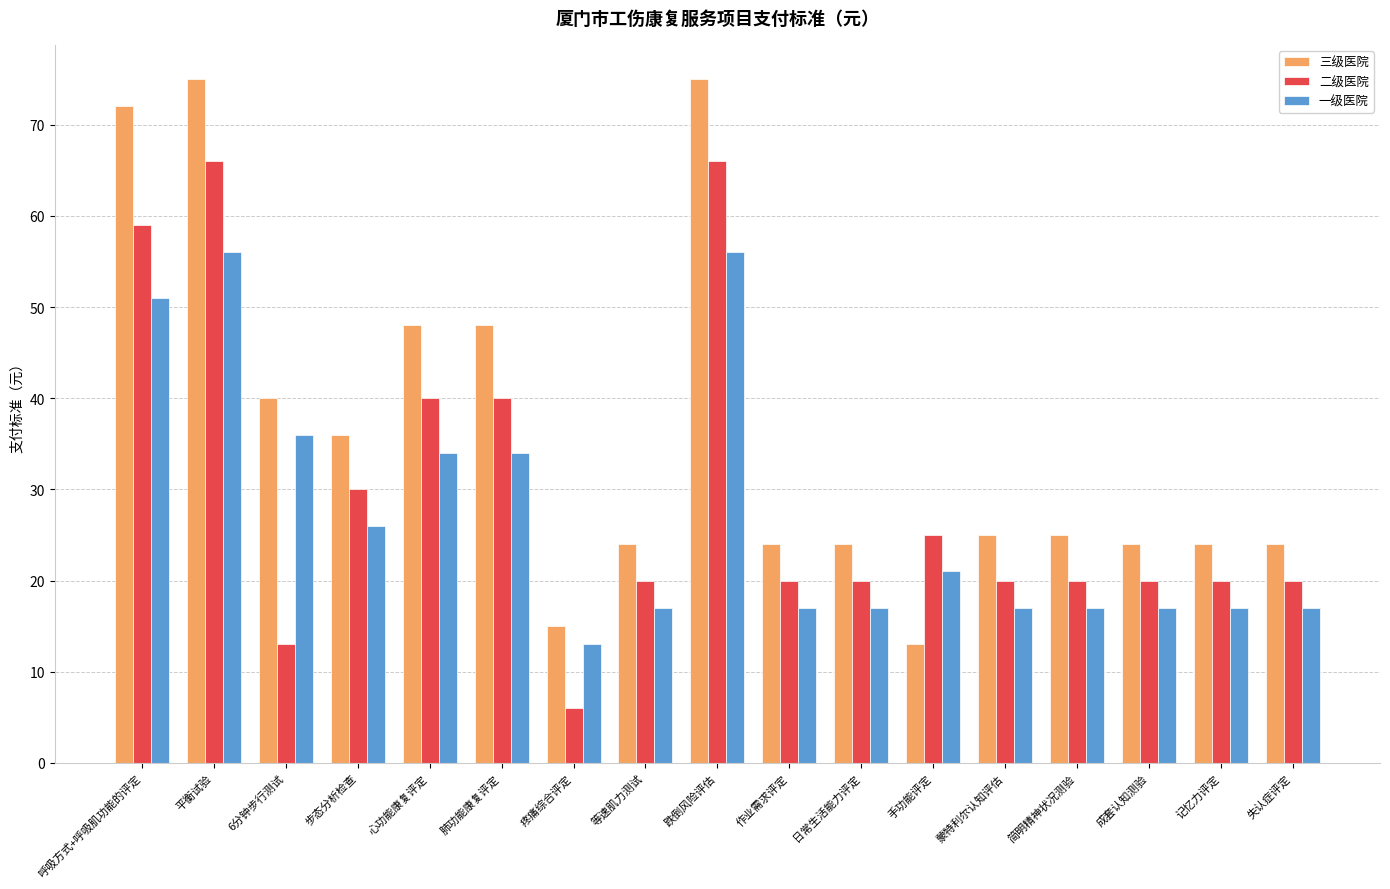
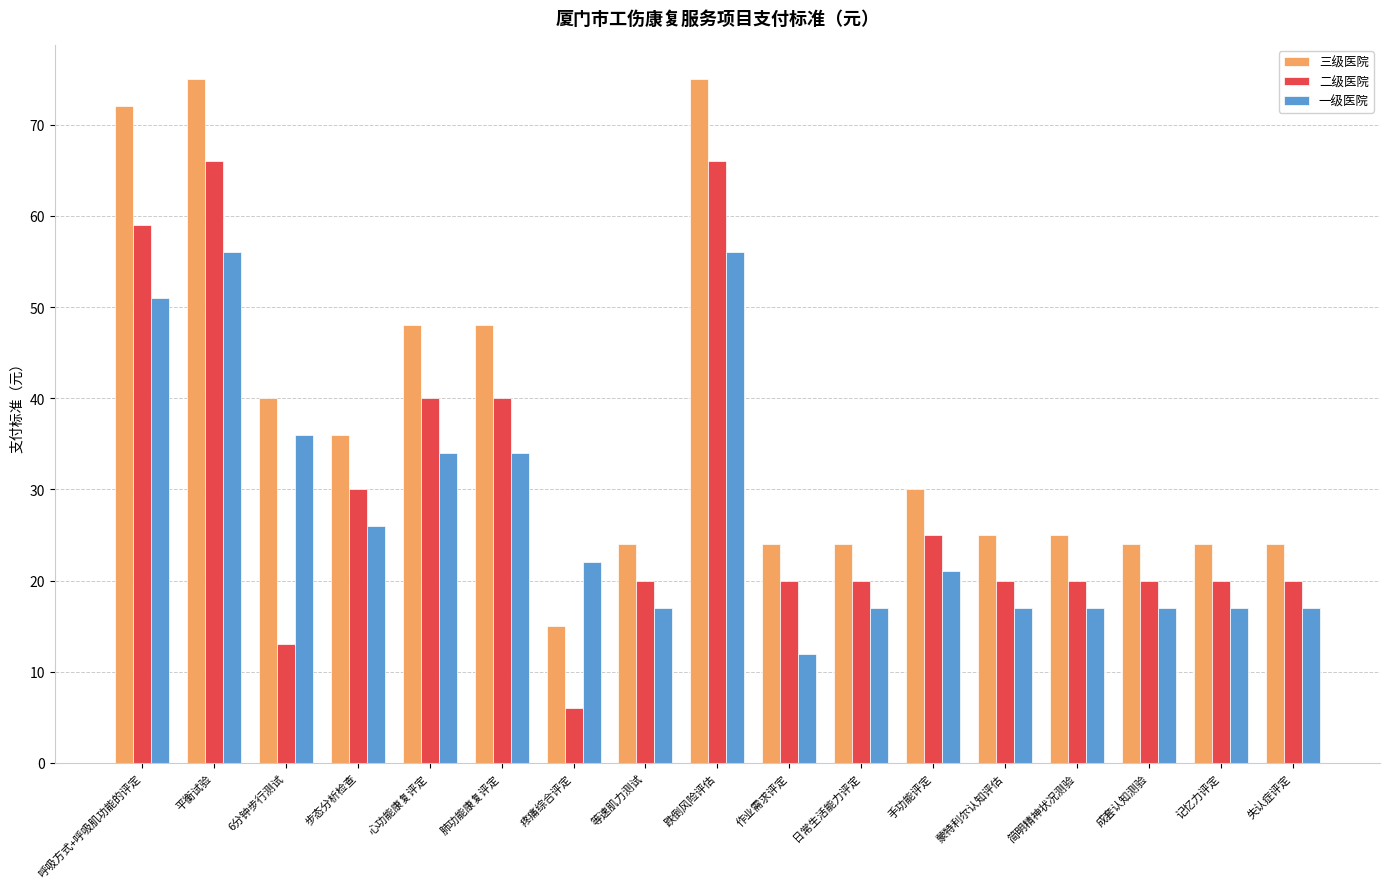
一级医院, 疼痛综合评定: 13 -> 22
一级医院, 作业需求评定: 17 -> 12
三级医院, 手功能评定: 13 -> 30
